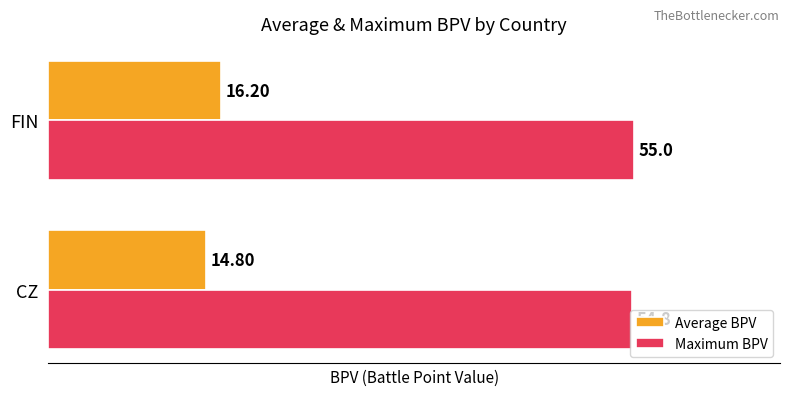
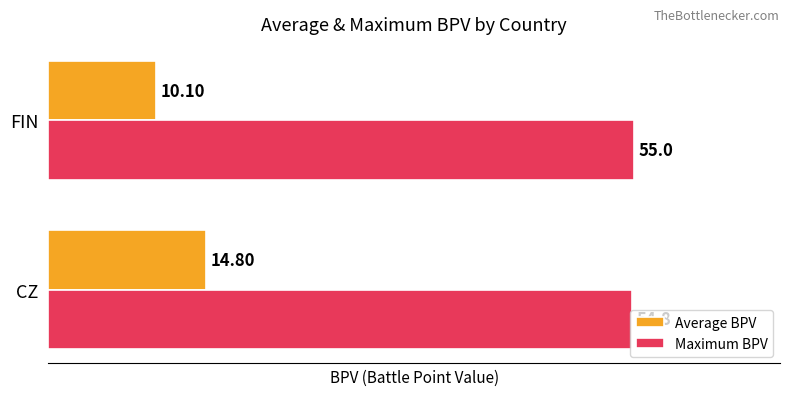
Average BPV, FIN: 16.20 -> 10.10
